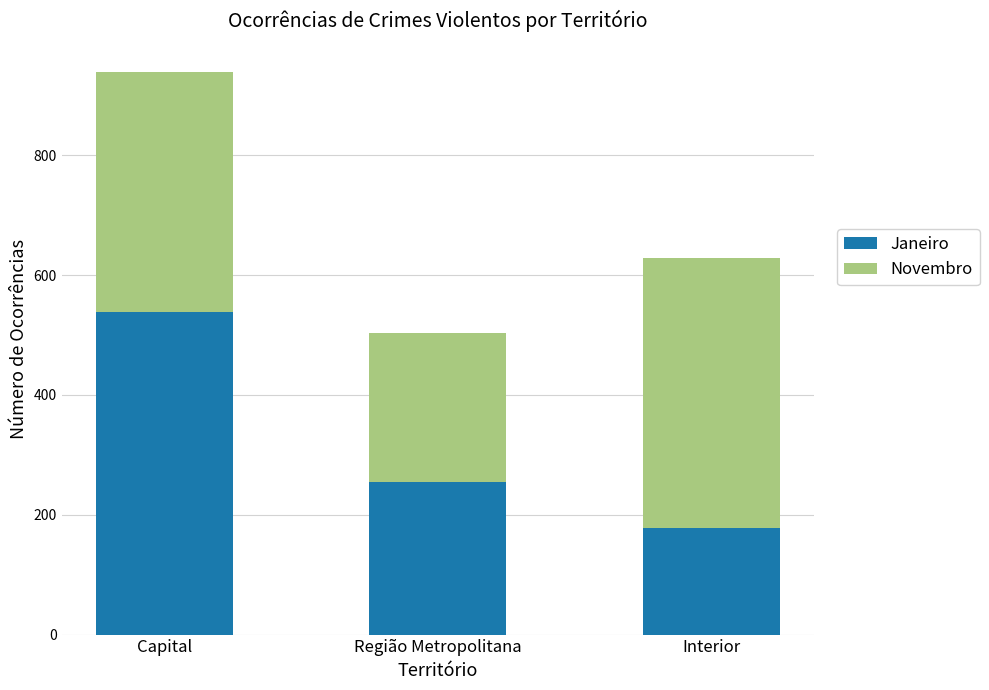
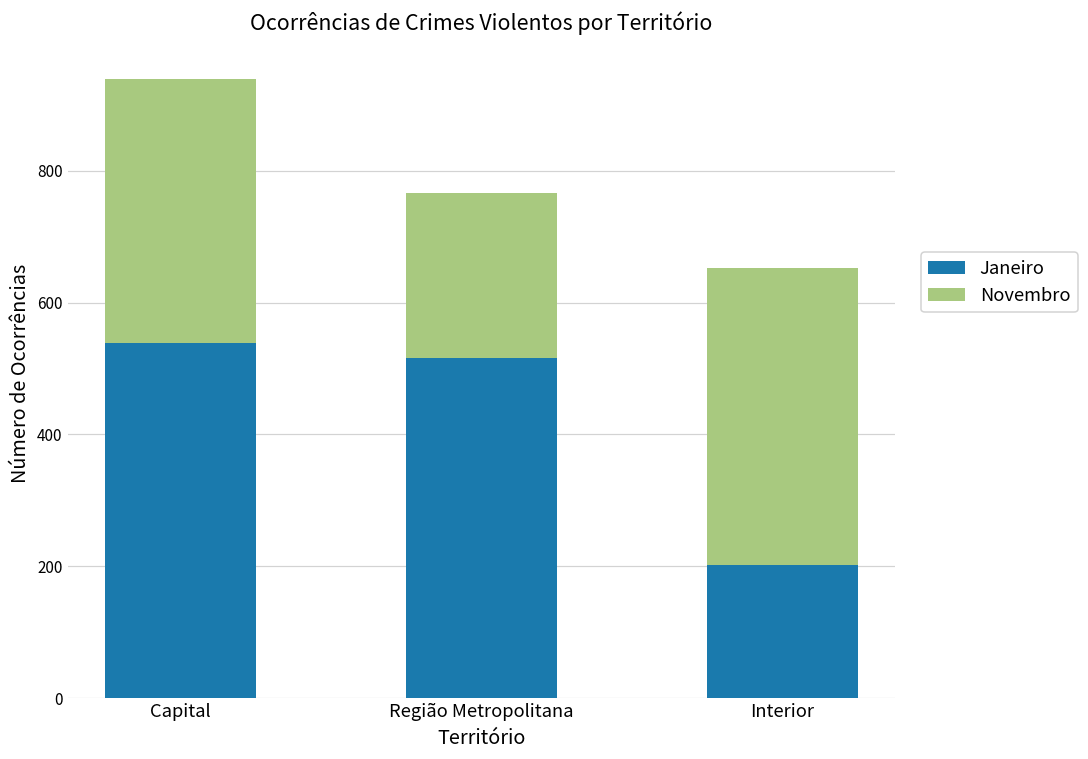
Janeiro, Região Metropolitana: 250 -> 520
Janeiro, Interior: 180 -> 200
